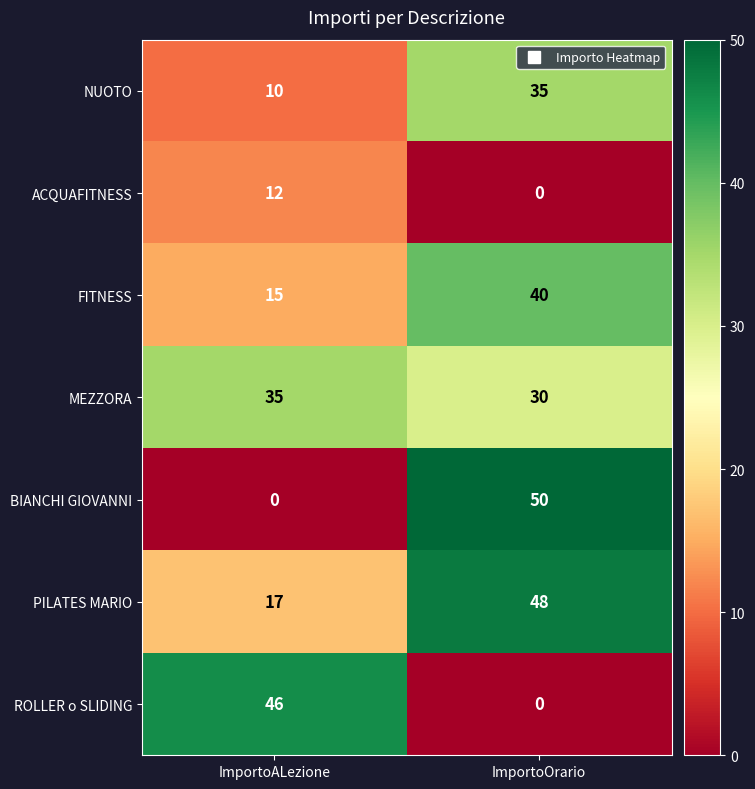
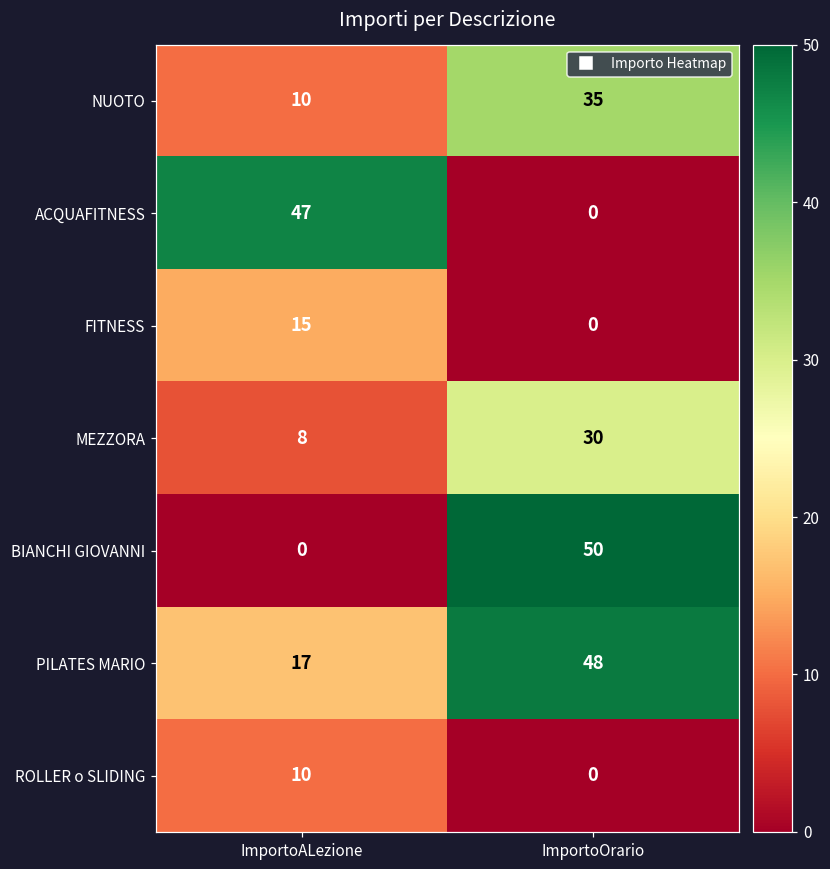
ACQUAFITNESS, ImportoALezione: 12 -> 47
FITNESS, ImportoOrario: 40 -> 0
MEZZORA, ImportoALezione: 35 -> 8
ROLLER o SLIDING, ImportoALezione: 46 -> 10
